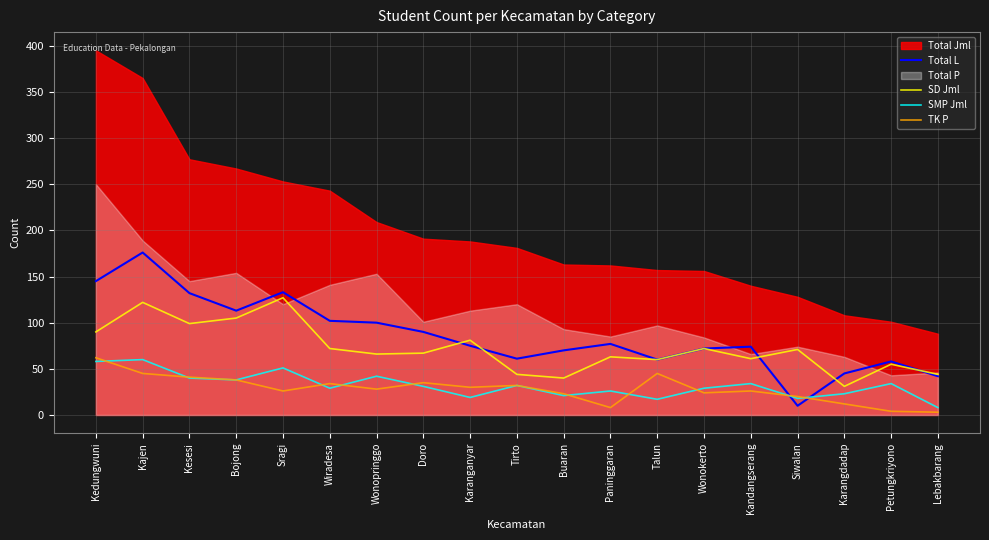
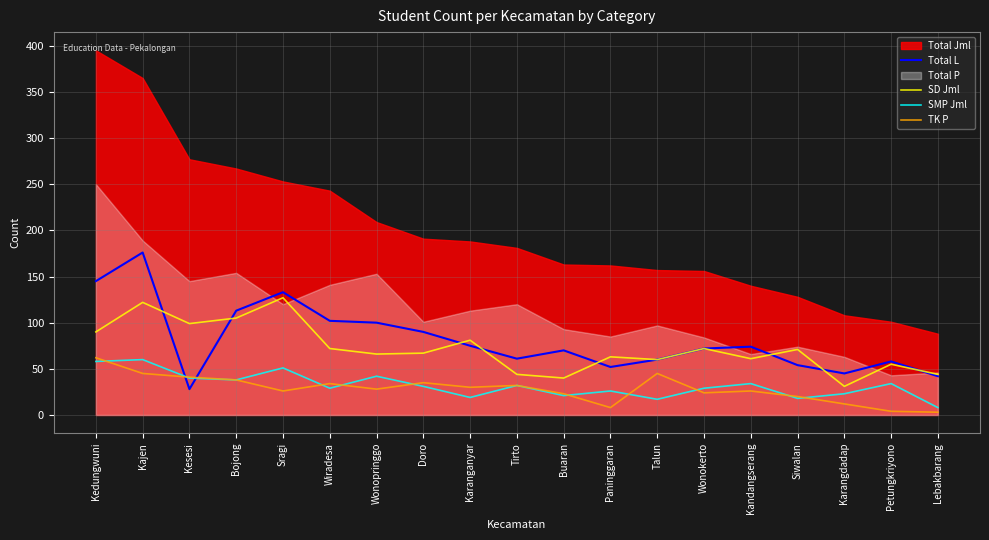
Total L, Kesesi: 130 -> 30
Total L, Paninggaran: 80 -> 50
Total L, Siwalan: 10 -> 50
